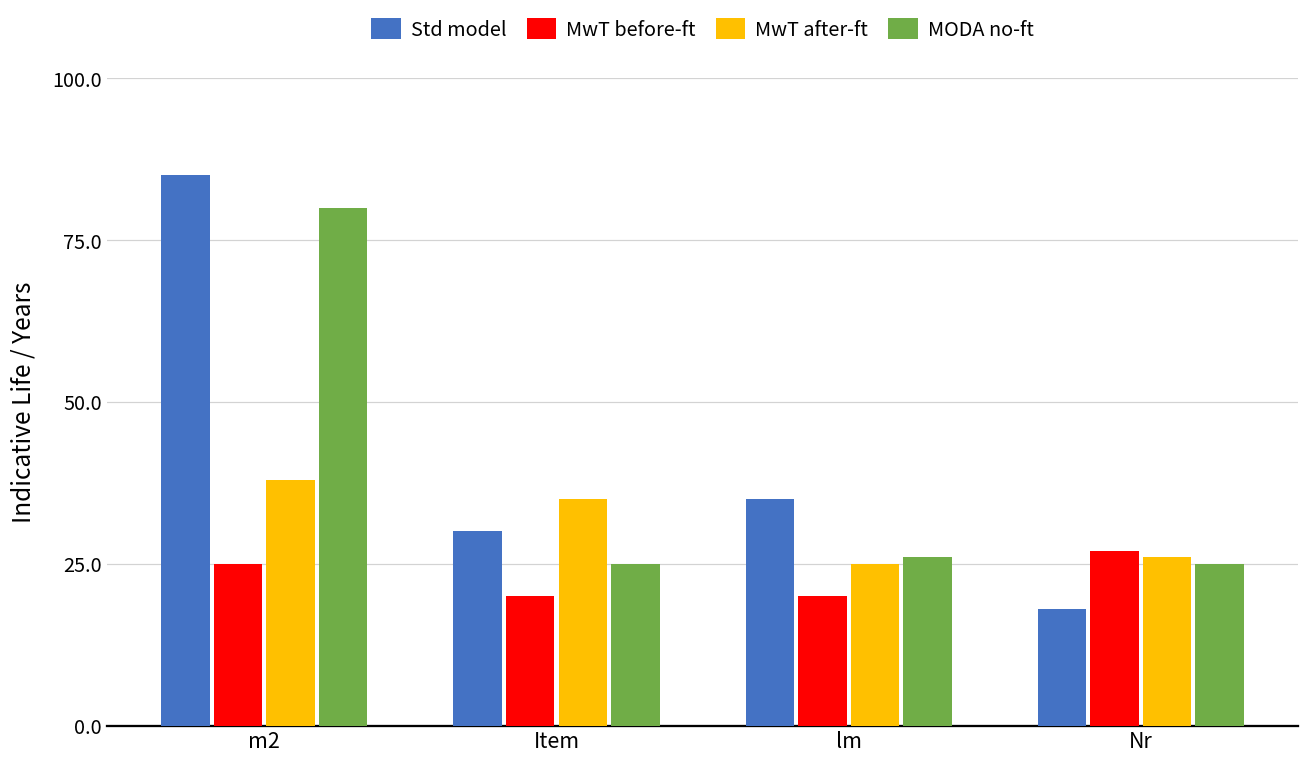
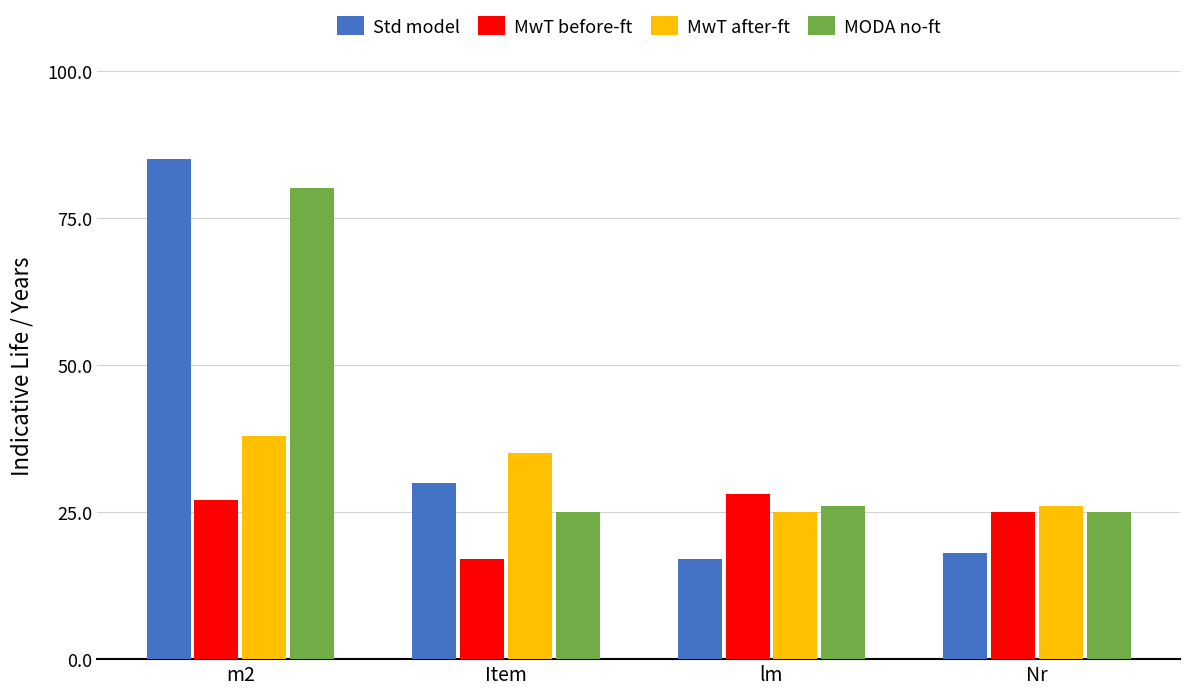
MwT before-ft, m2: 25 -> 27
MwT before-ft, Item: 20 -> 17
Std model, lm: 35 -> 17
MwT before-ft, lm: 20 -> 28
MwT before-ft, Nr: 27 -> 25
